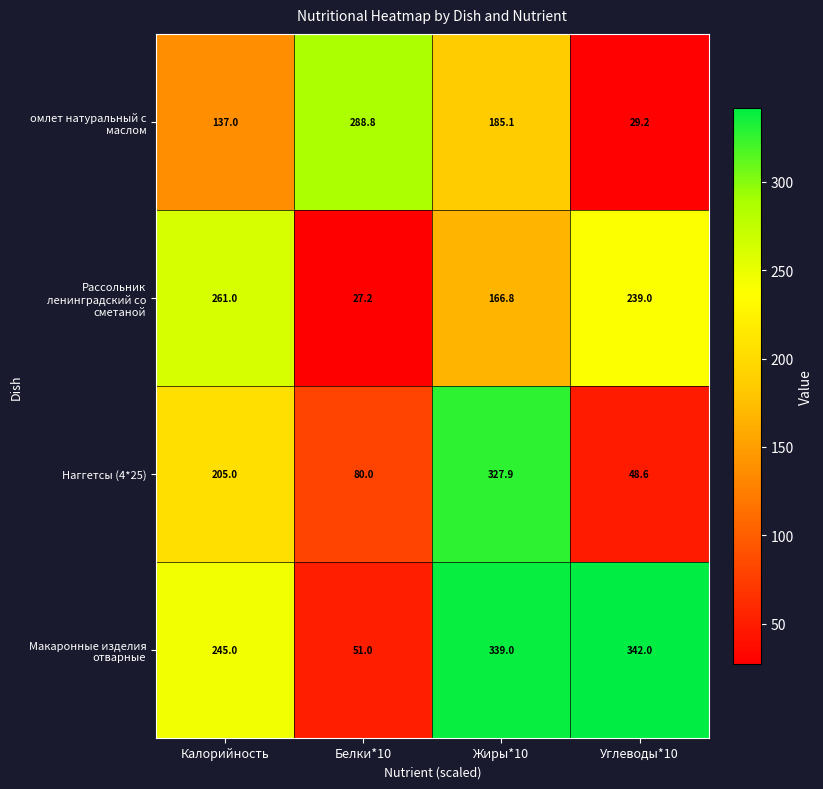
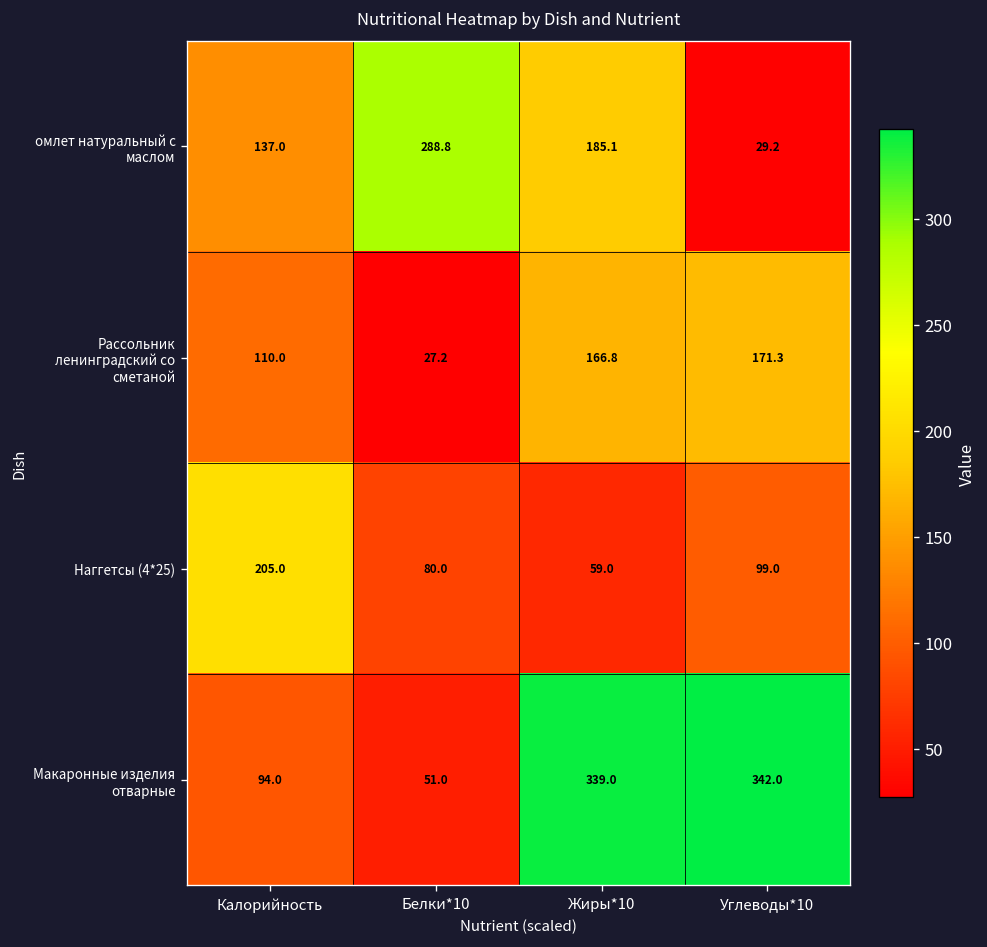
Рассольник ленинградский со сметаной, Калорийность: 261.0 -> 110.0
Рассольник ленинградский со сметаной, Углеводы*10: 239.0 -> 171.3
Наггетсы (4*25), Жиры*10: 327.9 -> 59.0
Наггетсы (4*25), Углеводы*10: 48.6 -> 99.0
Макаронные изделия отварные, Калорийность: 245.0 -> 94.0
